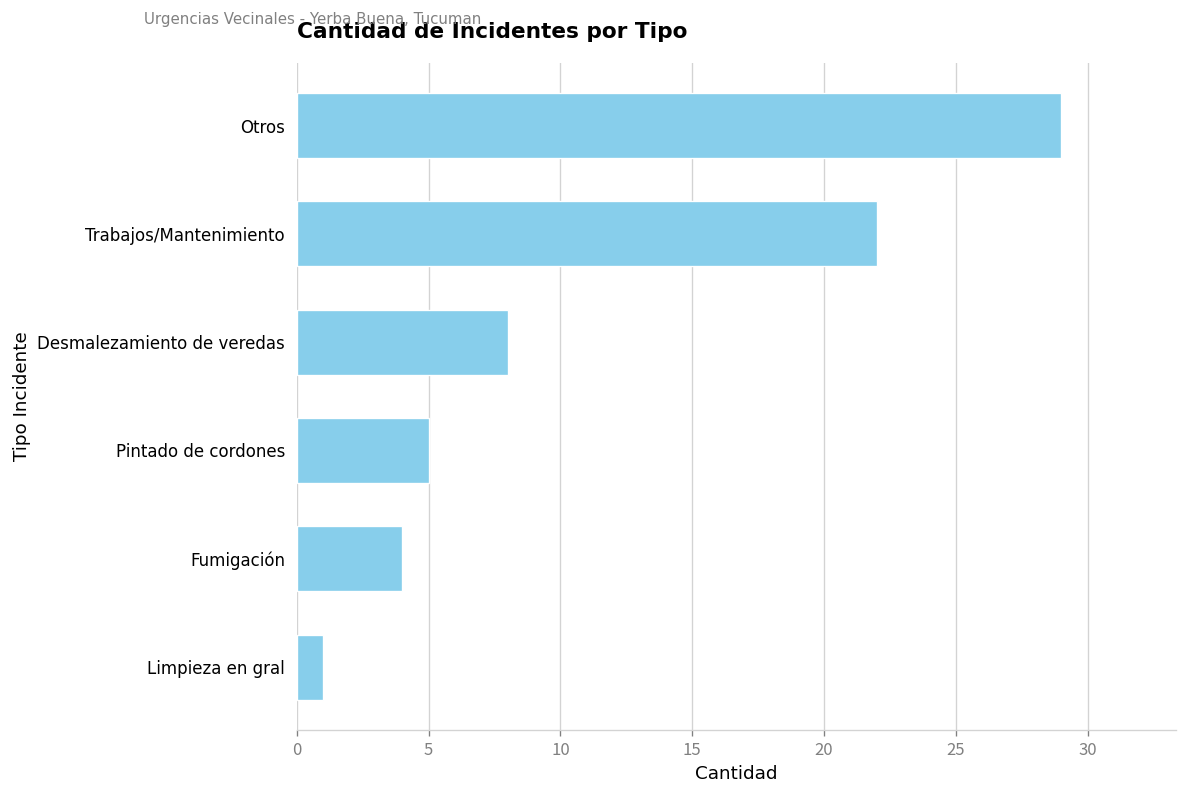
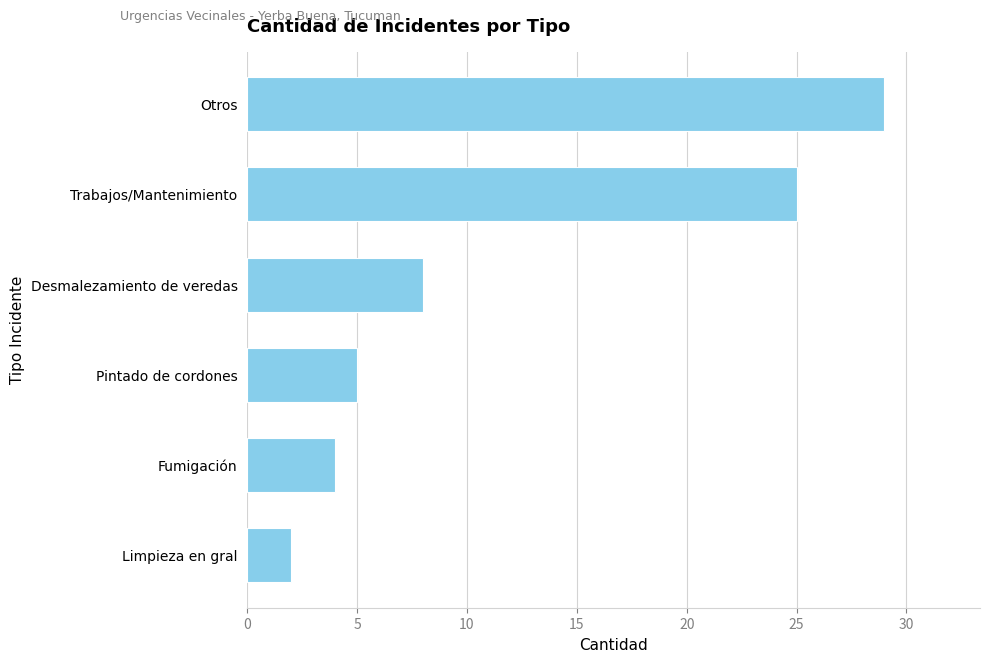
Trabajos/Mantenimiento: 22 -> 25
Limpieza en gral: 1 -> 2
